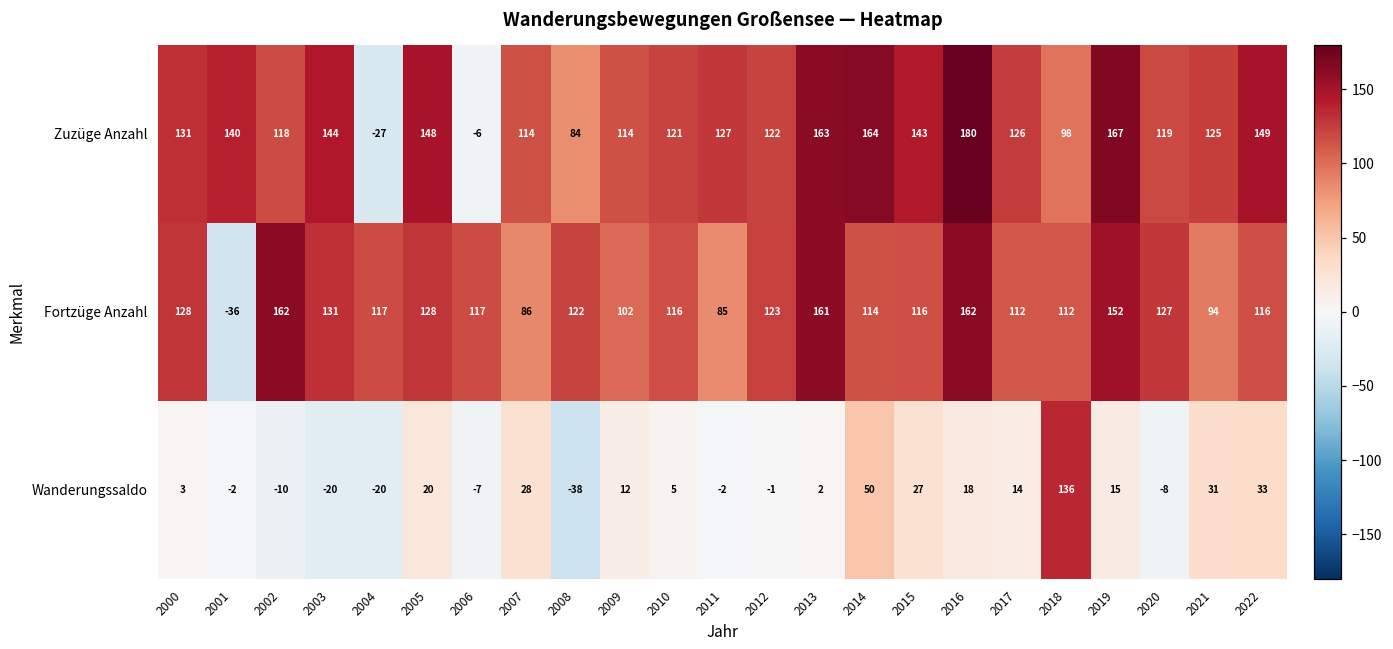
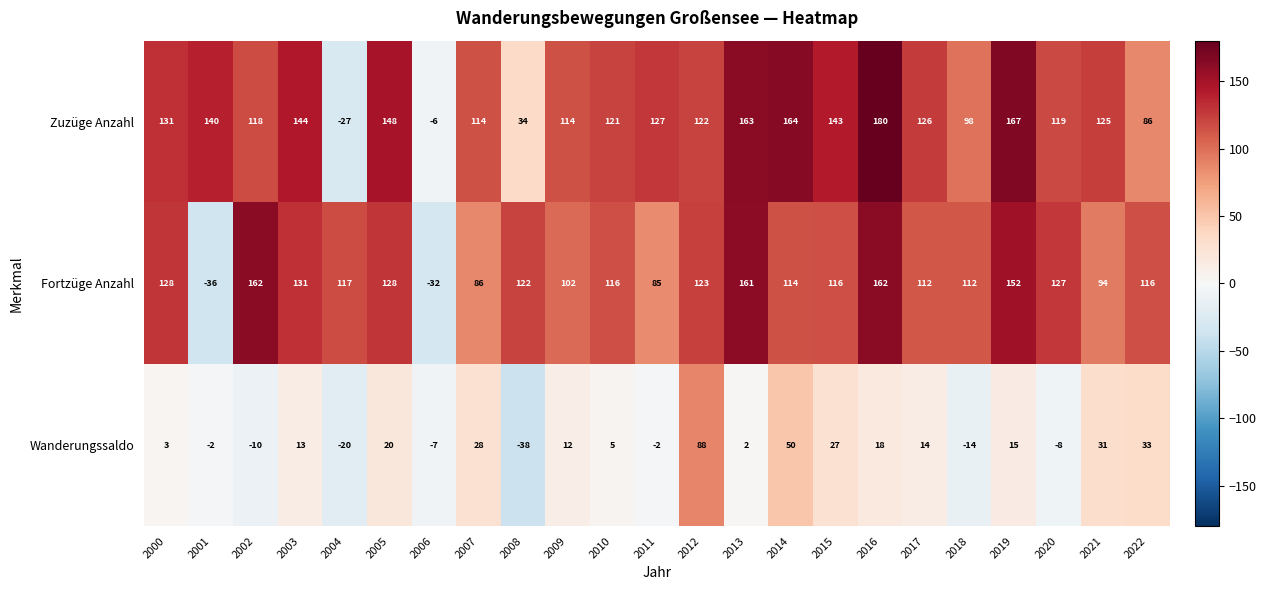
Zuzüge Anzahl, 2008: 84 -> 34
Zuzüge Anzahl, 2022: 149 -> 86
Fortzüge Anzahl, 2006: 117 -> -32
Wanderungssaldo, 2003: -20 -> 13
Wanderungssaldo, 2012: -1 -> 88
Wanderungssaldo, 2018: 136 -> -14
